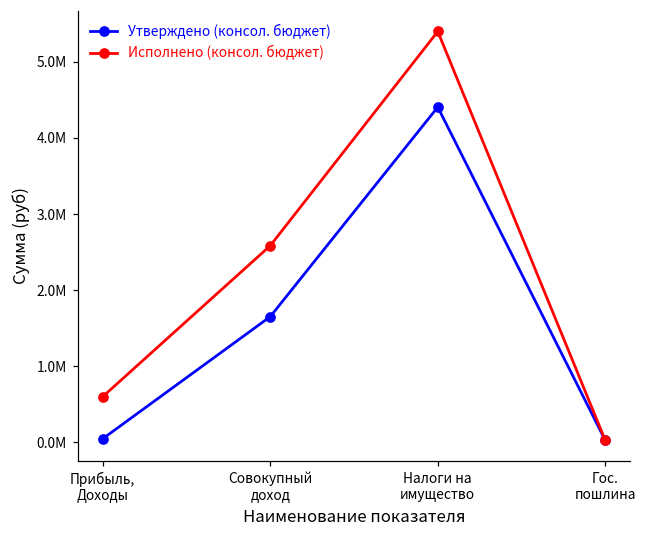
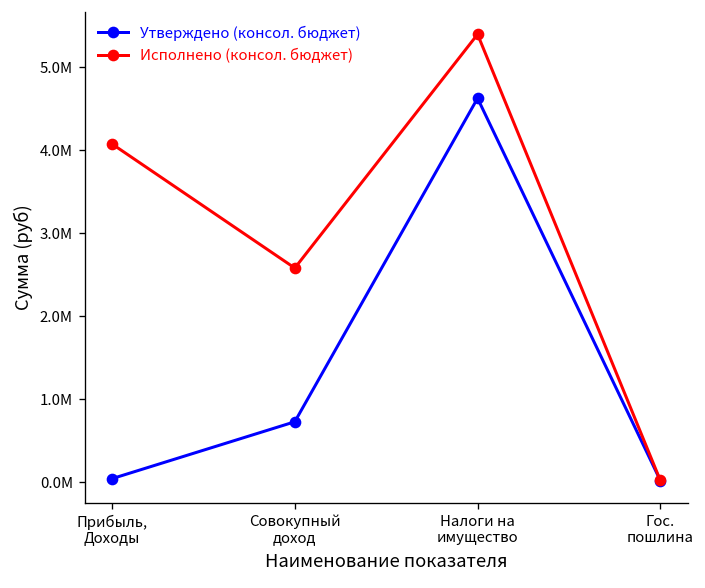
Исполнено (консол. бюджет), Прибыль, Доходы: 600000 -> 4100000
Утверждено (консол. бюджет), Совокупный доход: 1700000 -> 700000
Утверждено (консол. бюджет), Налоги на имущество: 4400000 -> 4600000
